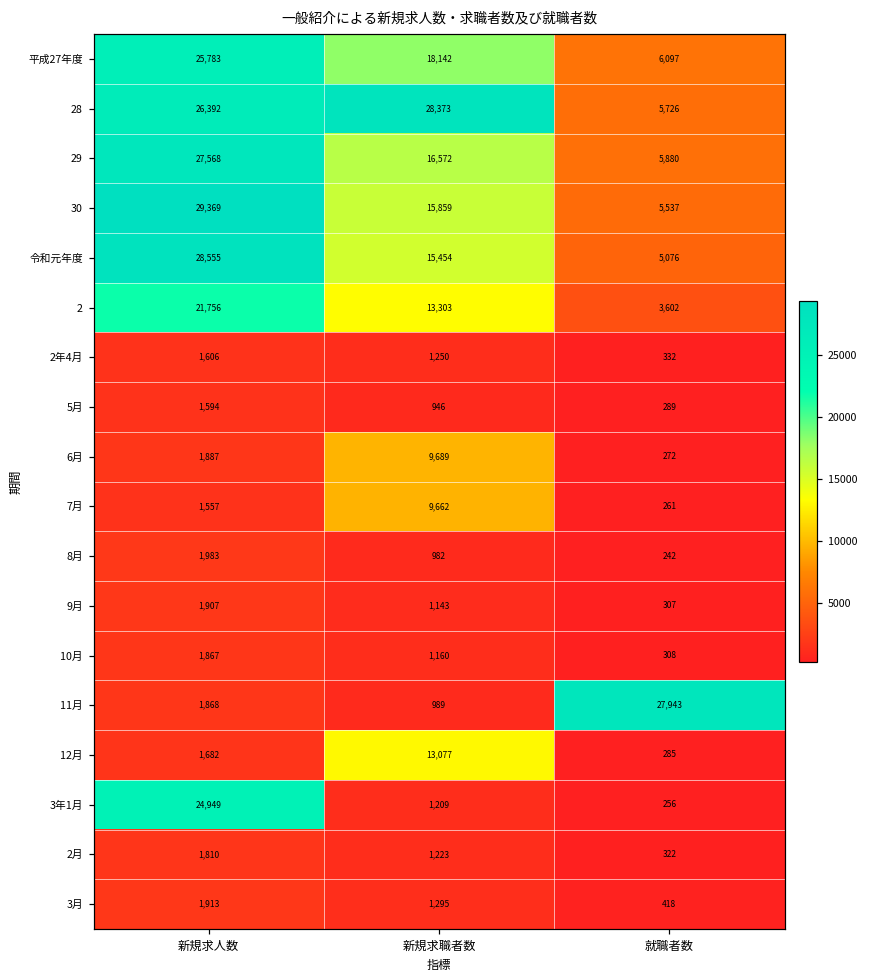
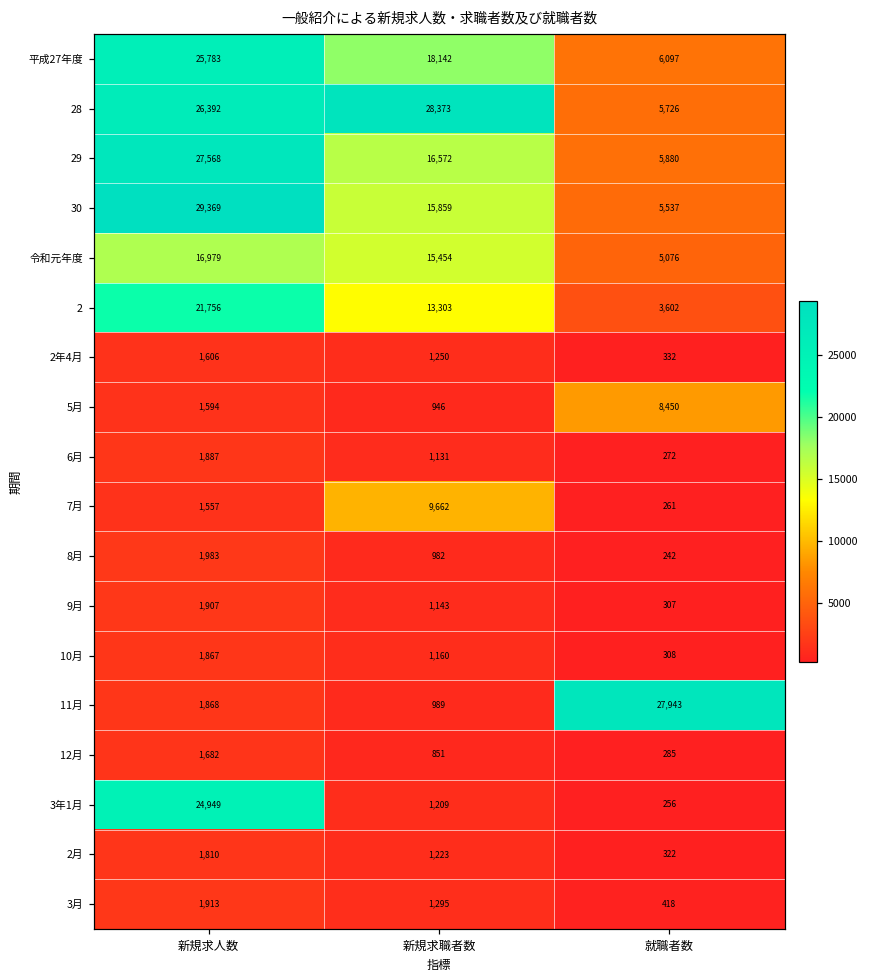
令和元年度, 新規求人数: 28,555 -> 16,979
5月, 就職者数: 289 -> 8,450
6月, 新規求職者数: 9,689 -> 1,131
12月, 新規求職者数: 13,077 -> 851
